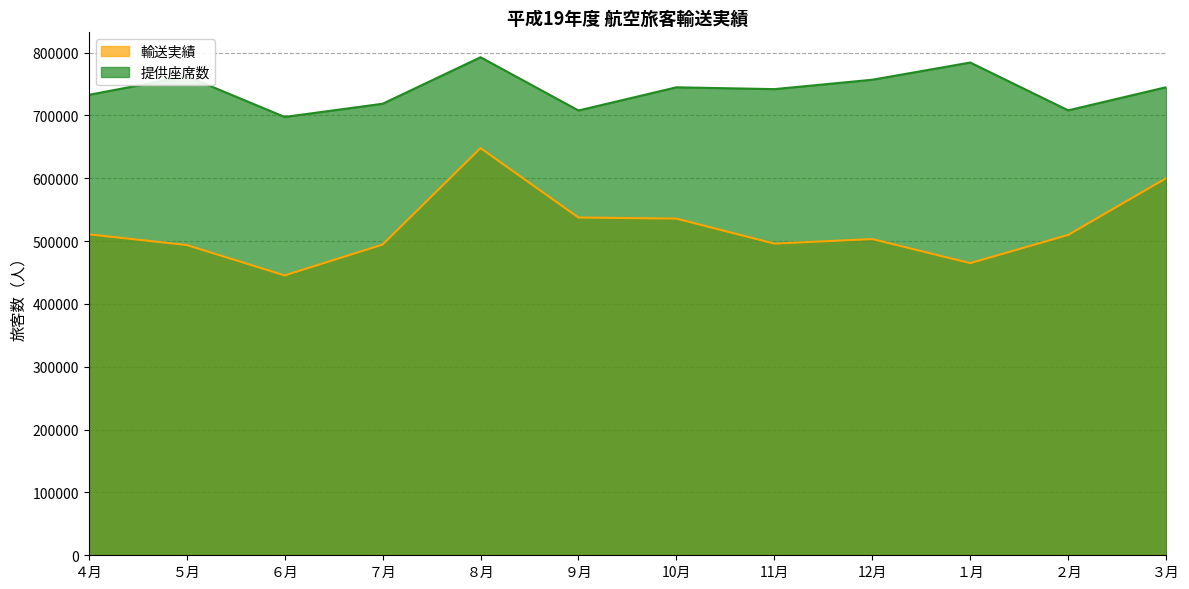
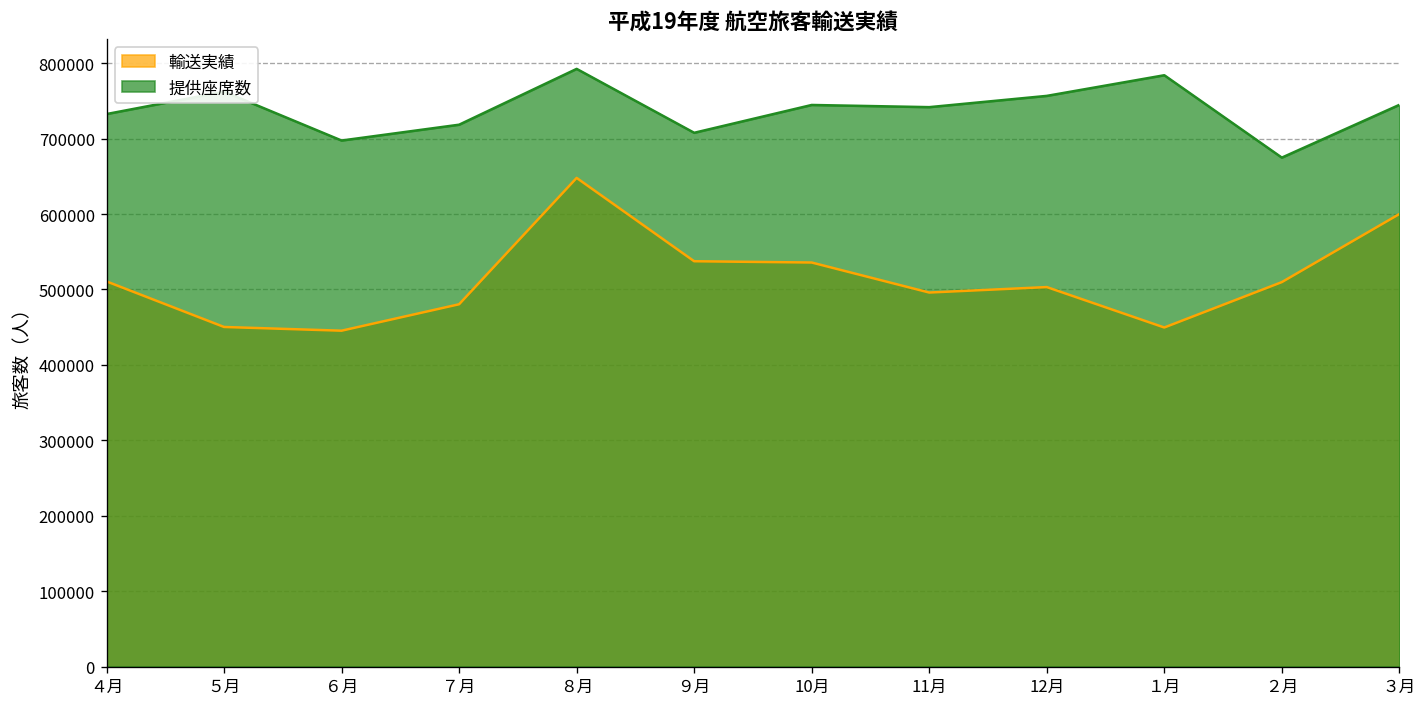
輸送実績, ５月: 490000 -> 450000
輸送実績, ７月: 490000 -> 480000
輸送実績, １月: 460000 -> 450000
提供座席数, ２月: 710000 -> 670000
